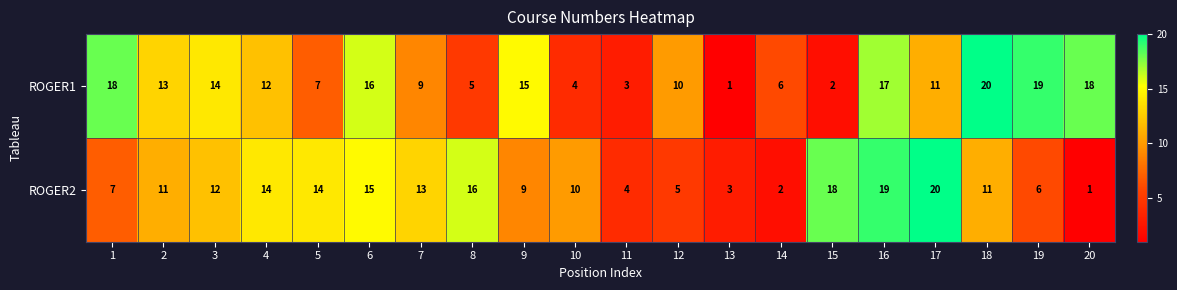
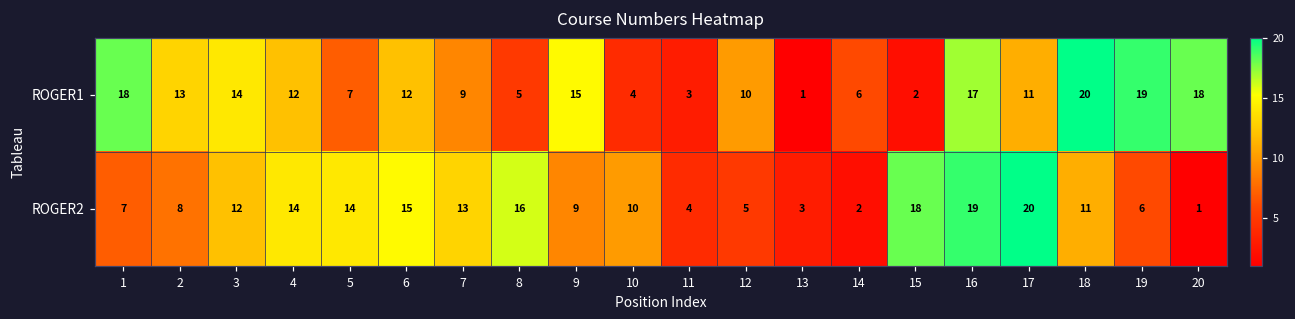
ROGER1, 6: 16 -> 12
ROGER2, 2: 11 -> 8
